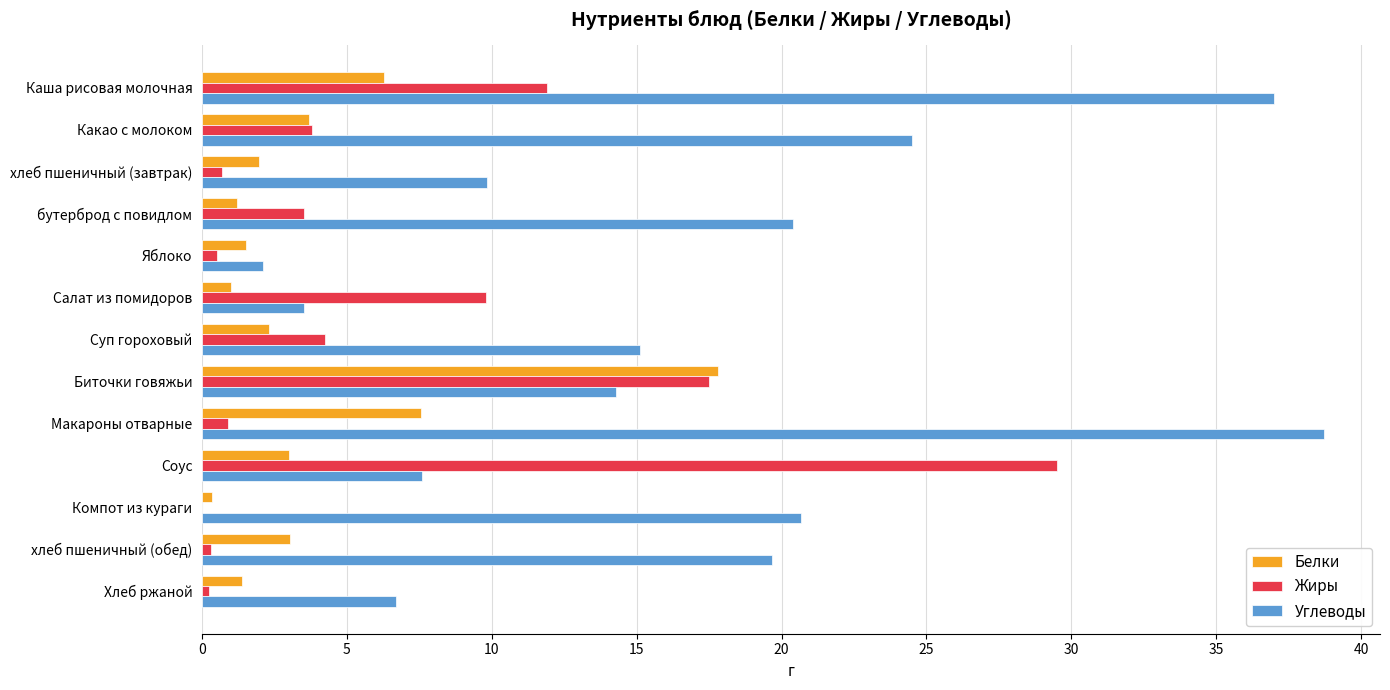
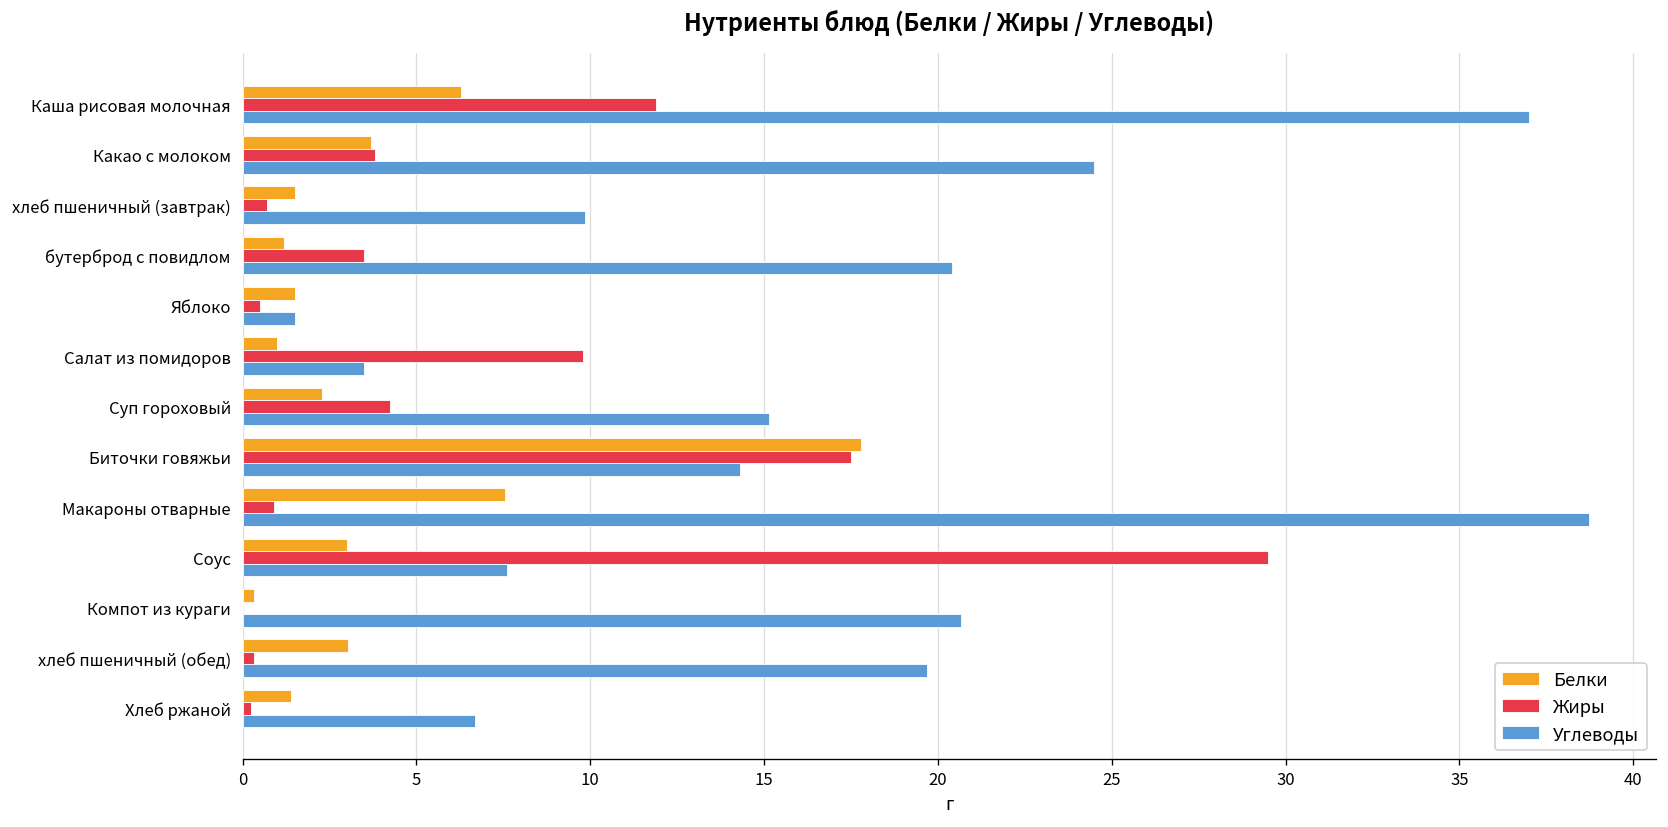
Белки, хлеб пшеничный (завтрак): 2.0 -> 1.5
Углеводы, Яблоко: 2.1 -> 1.5
